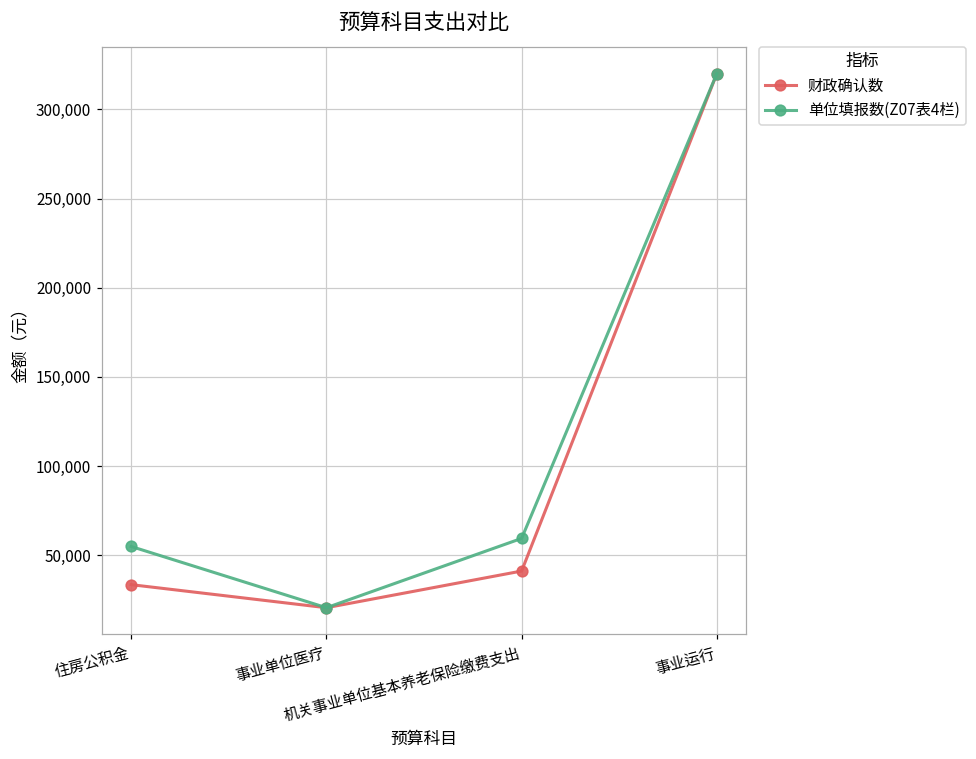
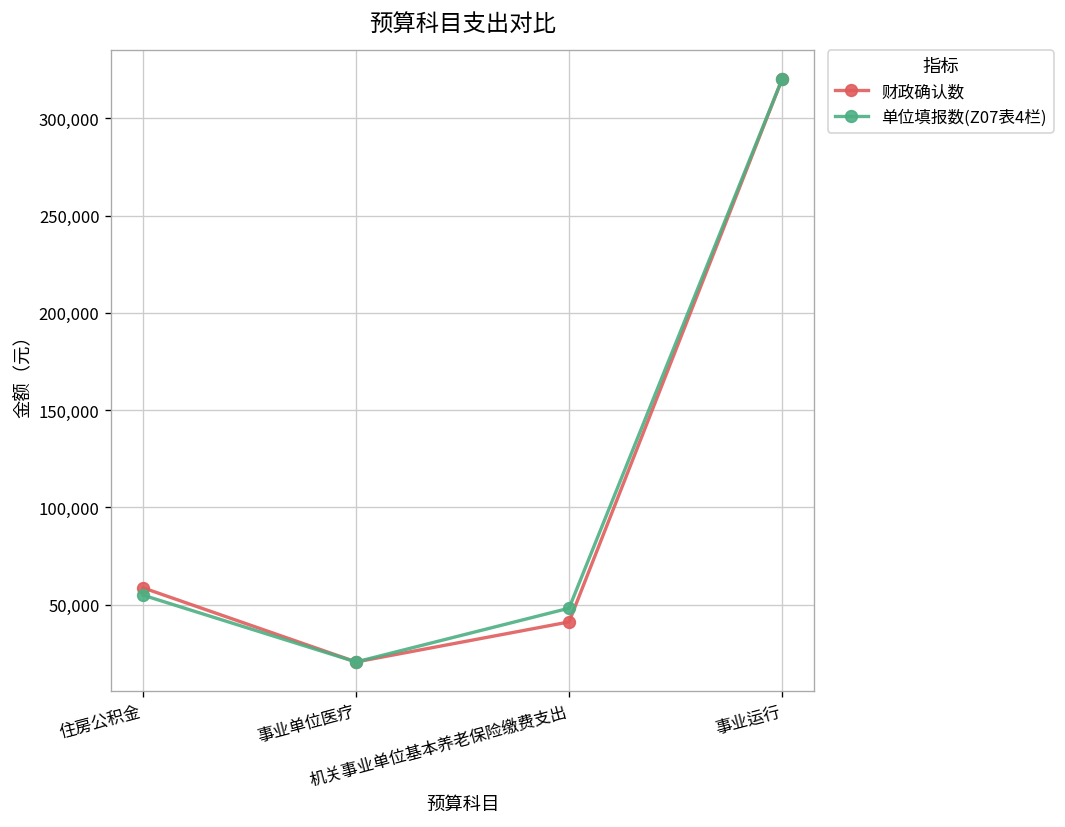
财政确认数, 住房公积金: 33,000 -> 59,000
单位填报数(Z07表4栏), 机关事业单位基本养老保险缴费支出: 59,000 -> 48,000
